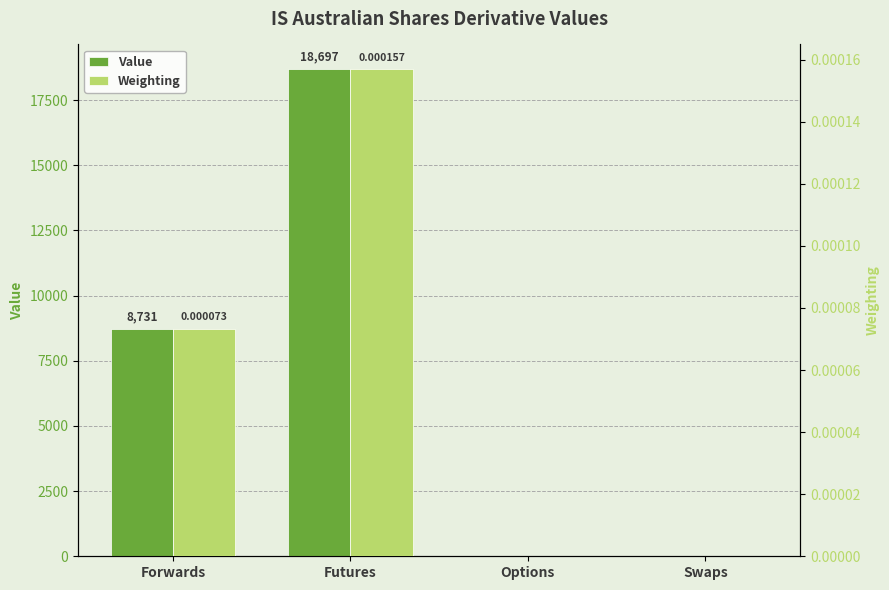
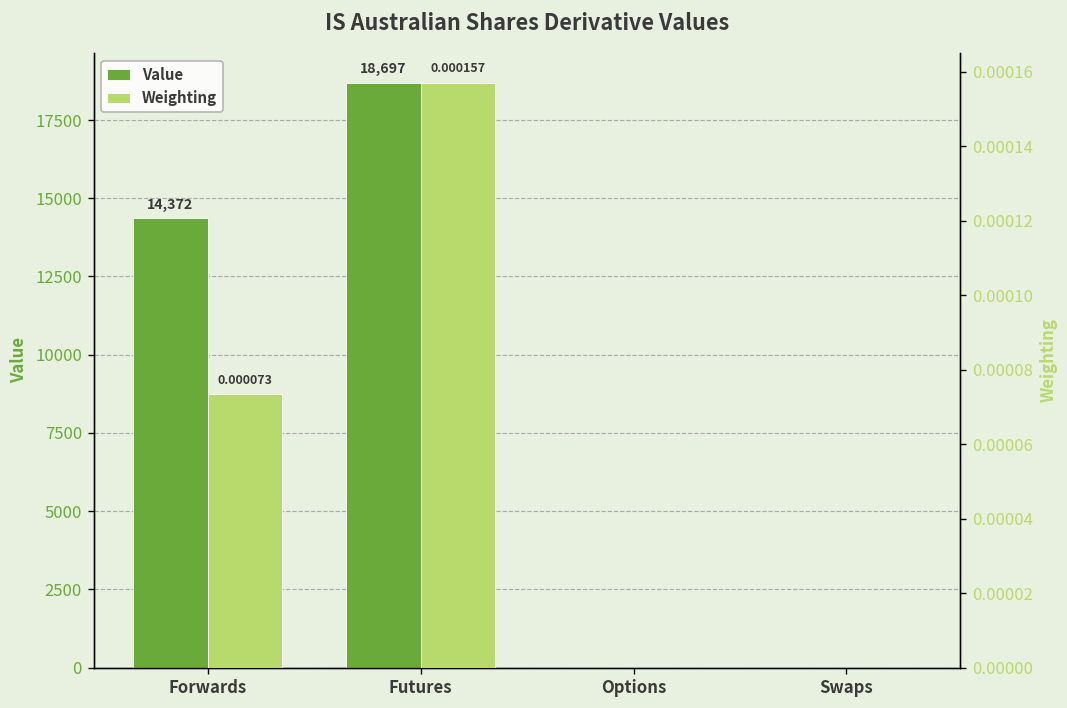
Value, Forwards: 8,731 -> 14,372
